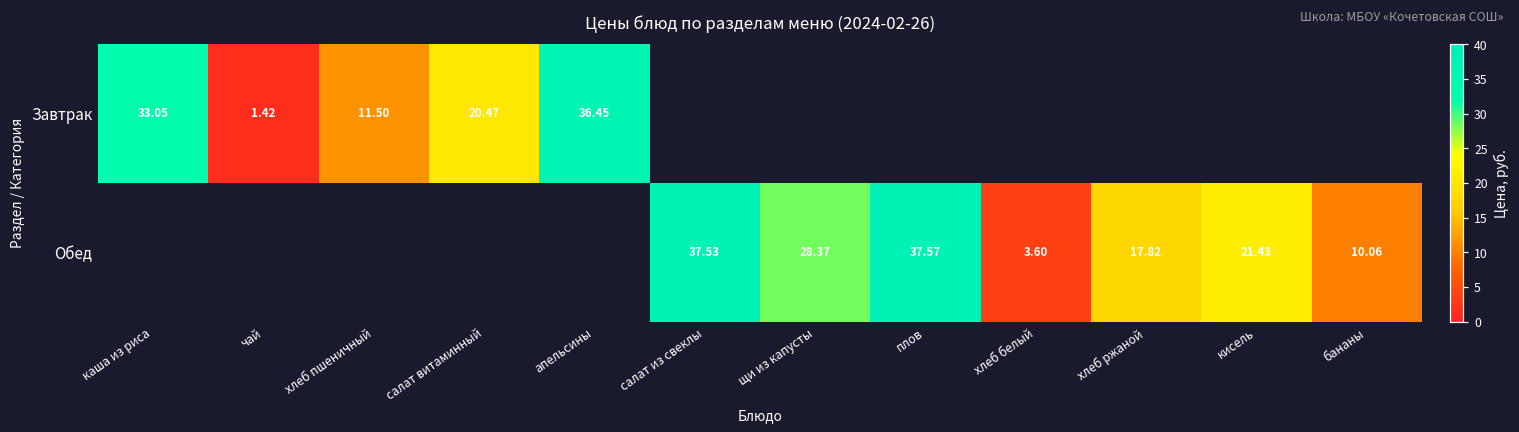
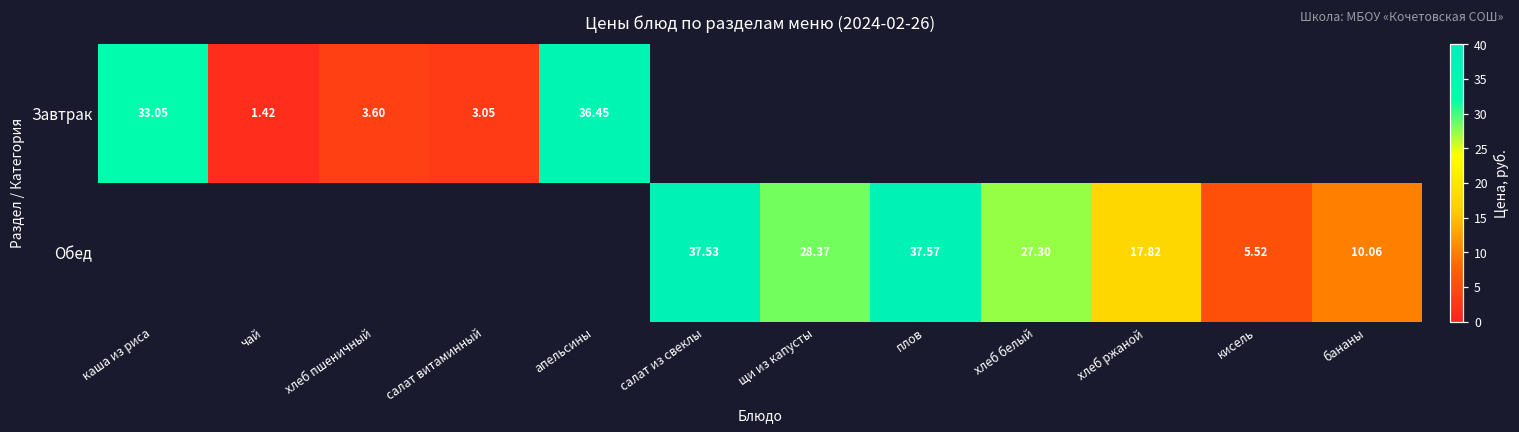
Завтрак, хлеб пшеничный: 11.50 -> 3.60
Завтрак, салат витаминный: 20.47 -> 3.05
Обед, хлеб белый: 3.60 -> 27.30
Обед, кисель: 21.43 -> 5.52
